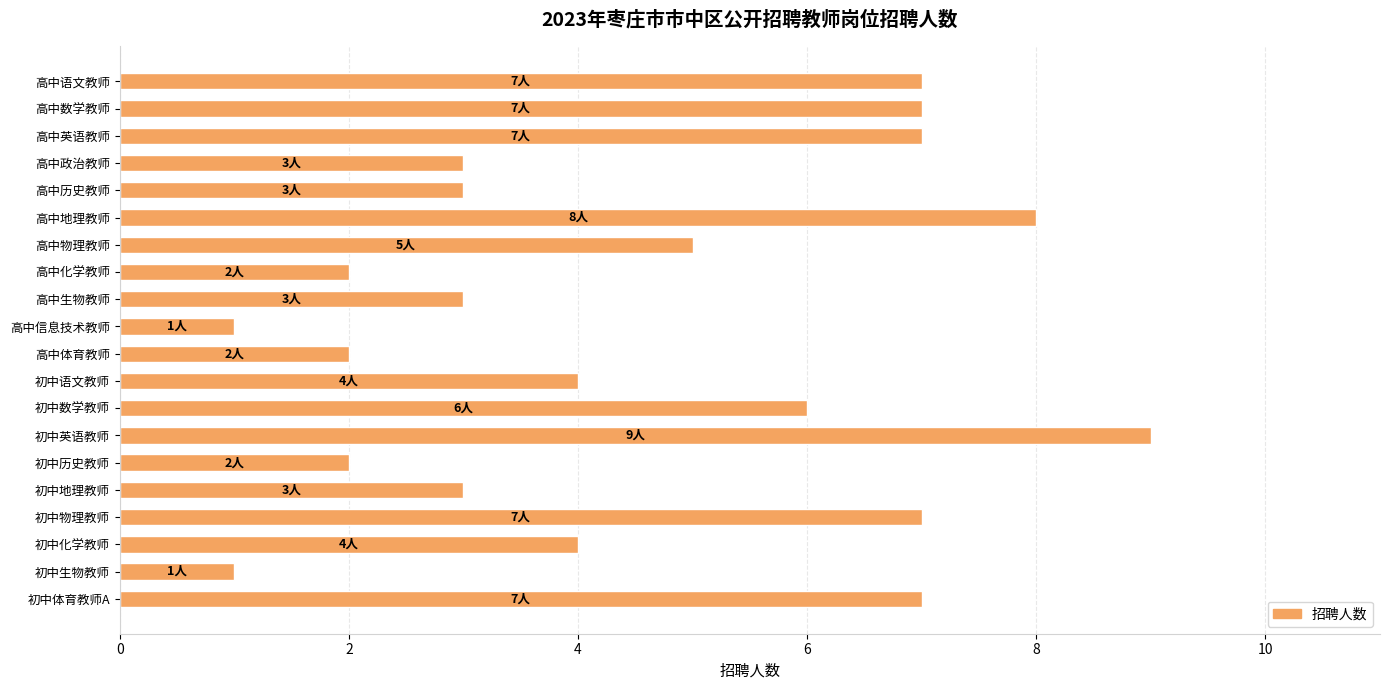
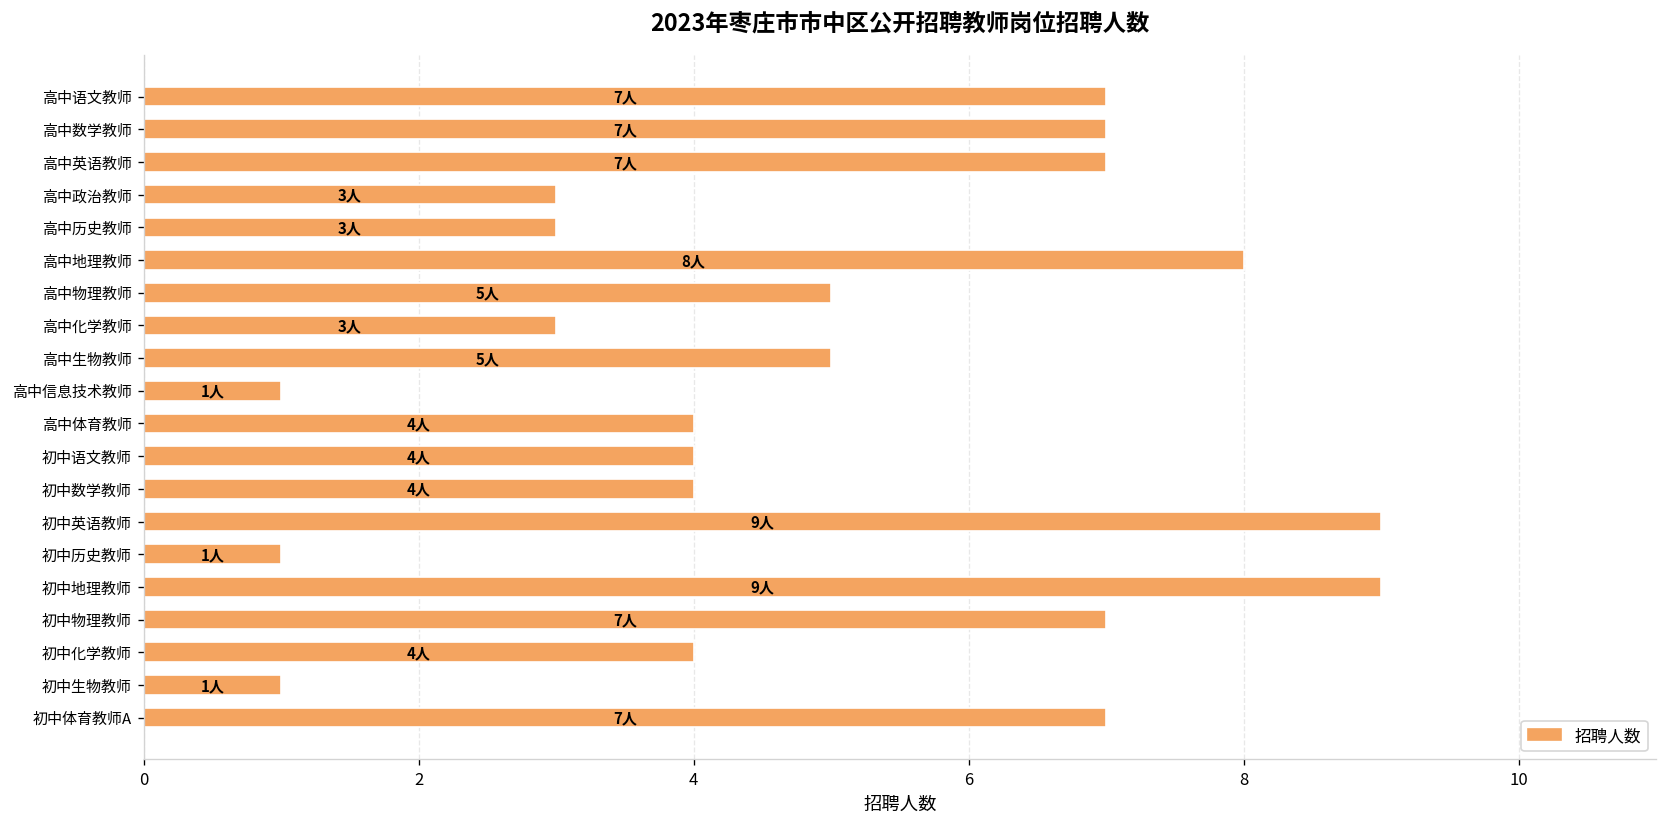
高中化学教师: 2人 -> 3人
高中生物教师: 3人 -> 5人
高中体育教师: 2人 -> 4人
初中数学教师: 6人 -> 4人
初中历史教师: 2人 -> 1人
初中地理教师: 3人 -> 9人
